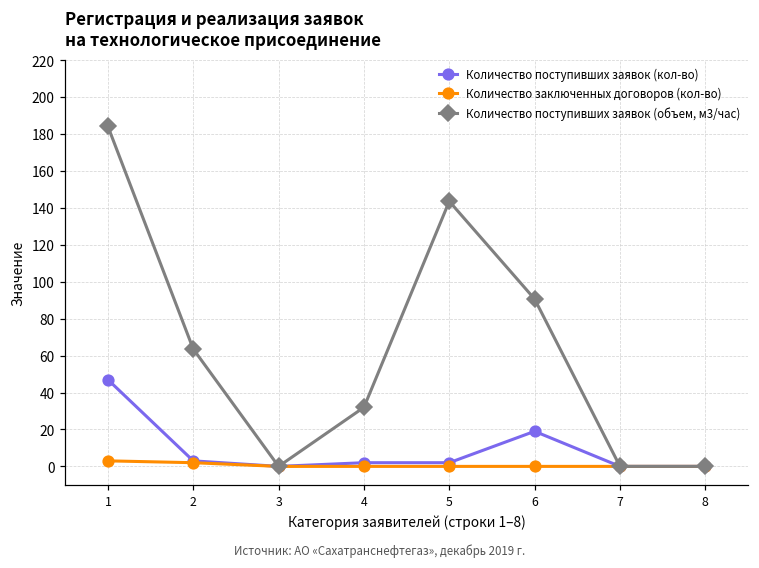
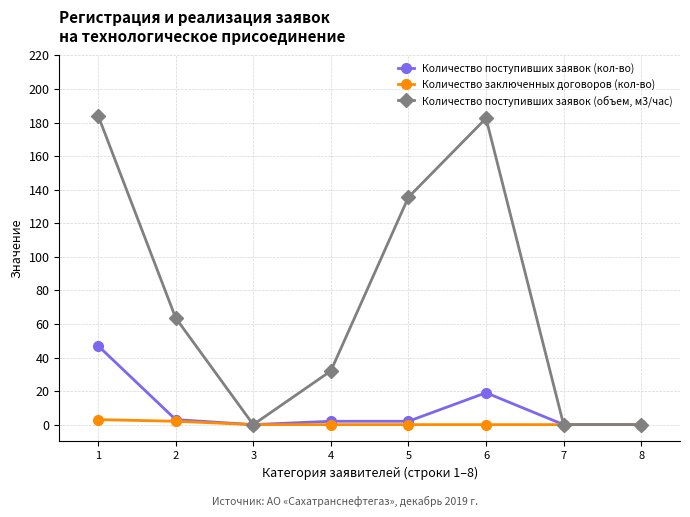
Количество поступивших заявок (объем, м3/час), 5: 144 -> 136
Количество поступивших заявок (объем, м3/час), 6: 91 -> 183
